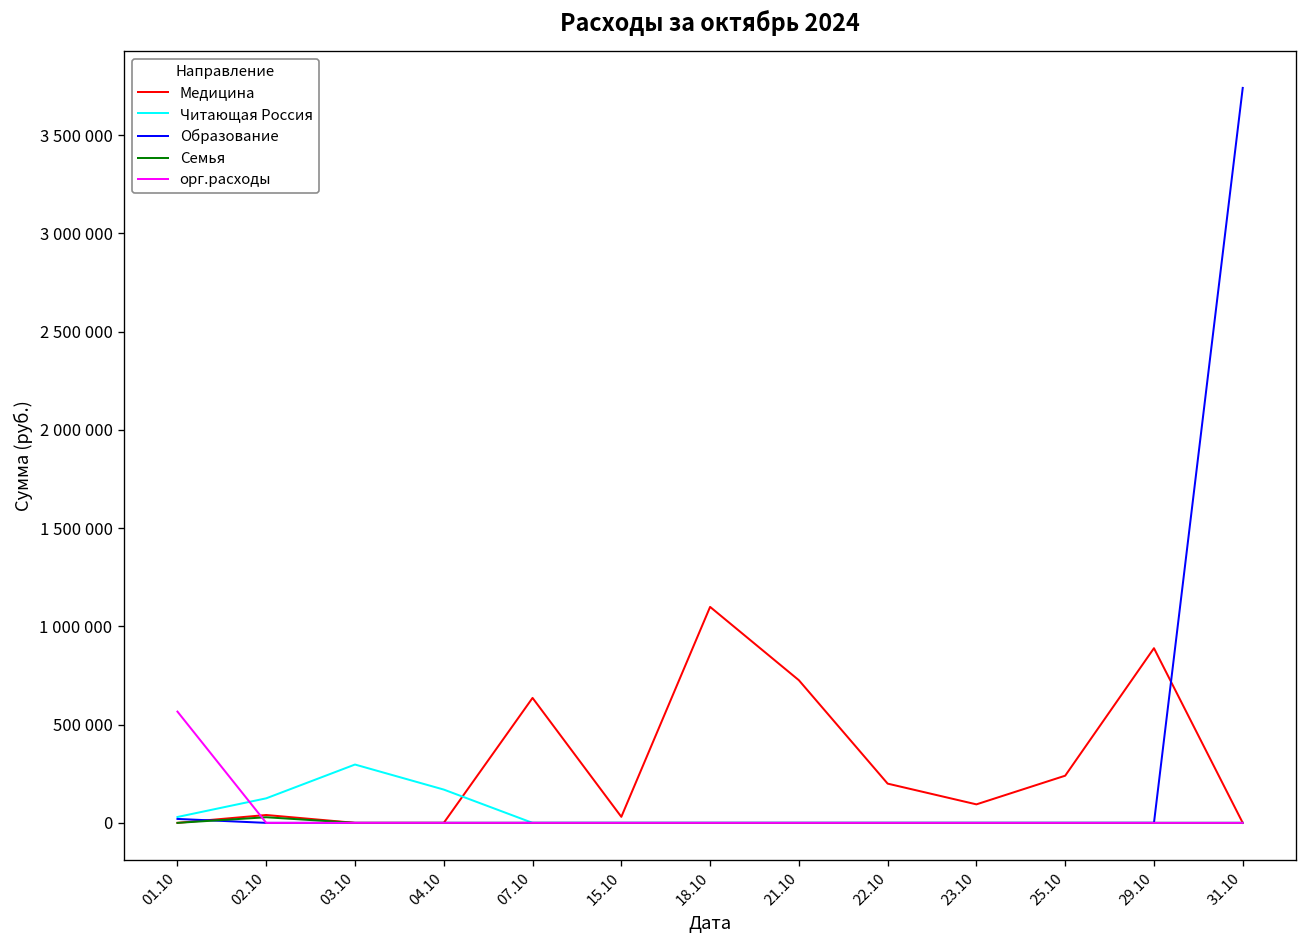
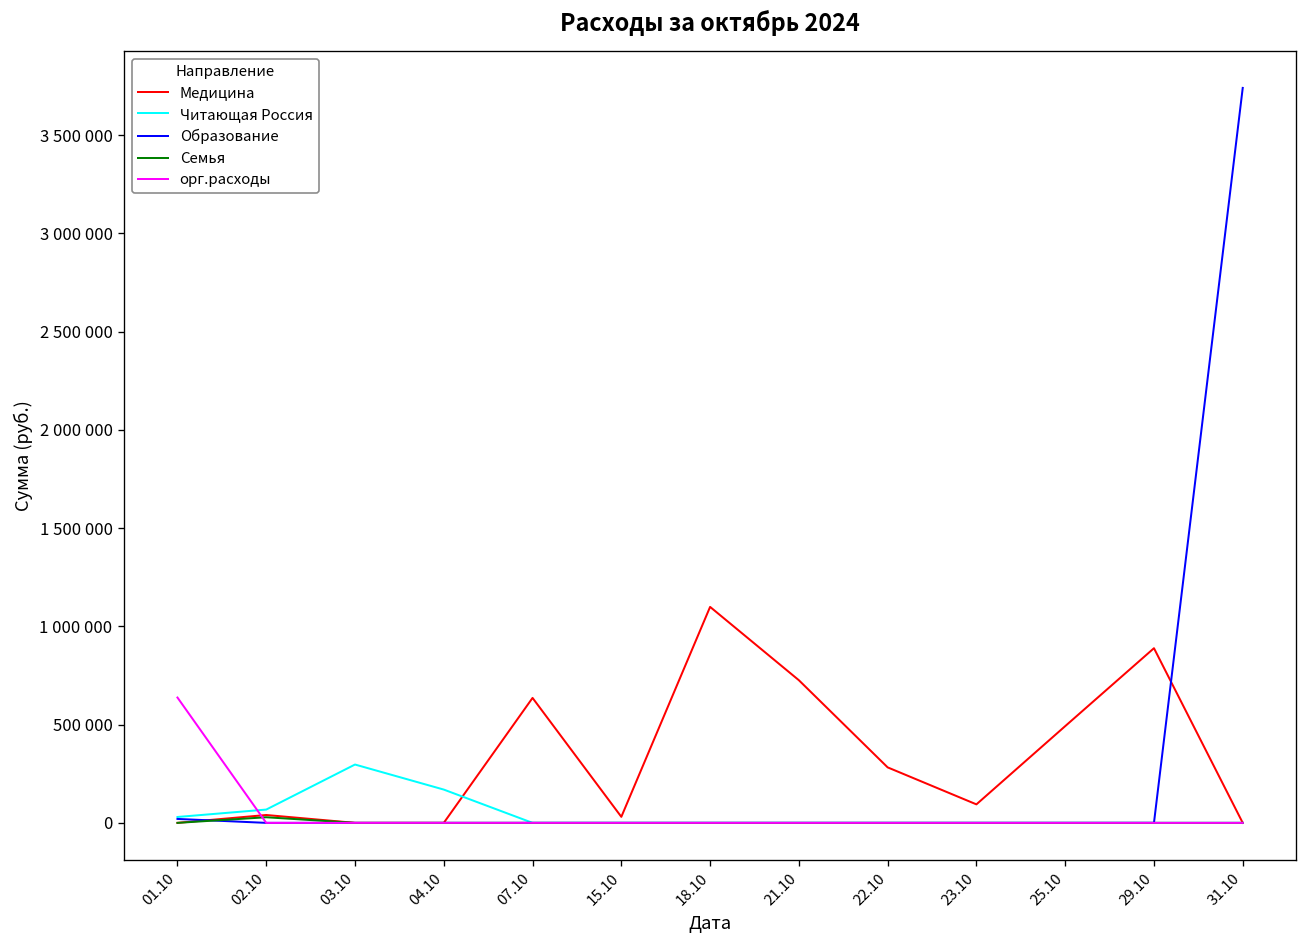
орг.расходы, 01.10: 570000 -> 640000
Читающая Россия, 02.10: 120000 -> 70000
Медицина, 22.10: 200000 -> 280000
Медицина, 25.10: 240000 -> 490000
